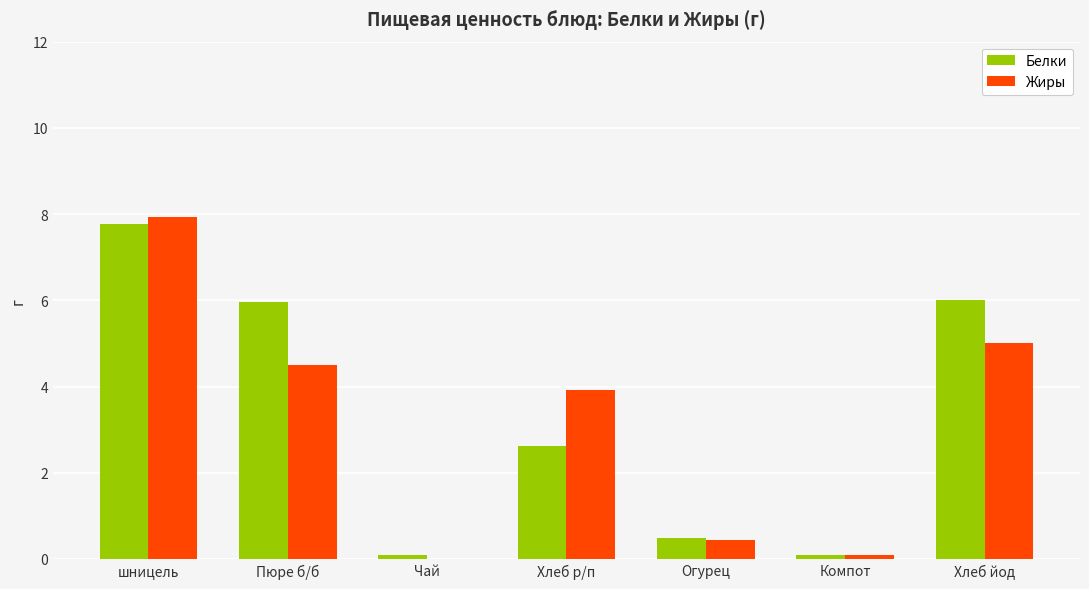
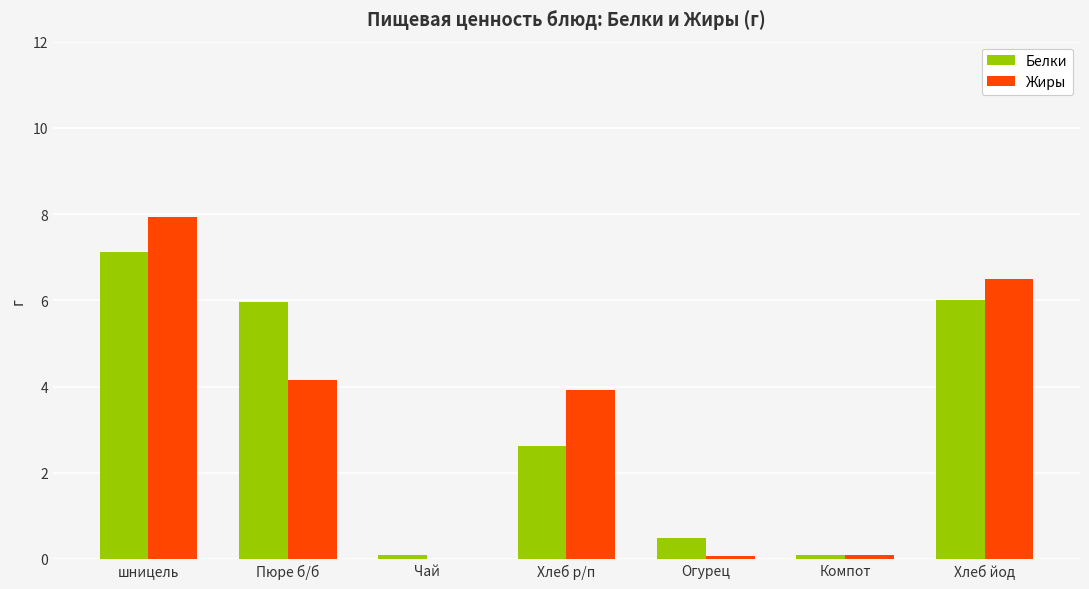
Белки, шницель: 7.8 -> 7.1
Жиры, Пюре б/б: 4.5 -> 4.2
Жиры, Огурец: 0.4 -> 0.1
Жиры, Хлеб йод: 5.0 -> 6.5
